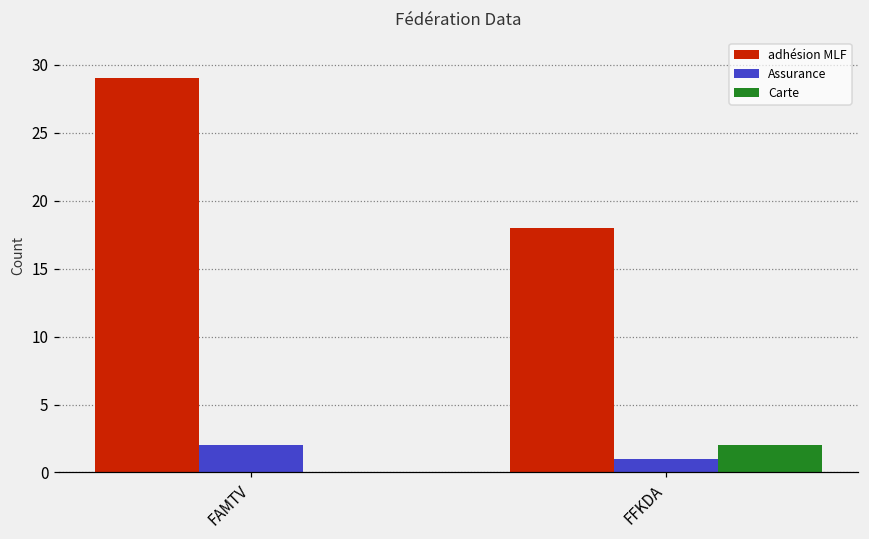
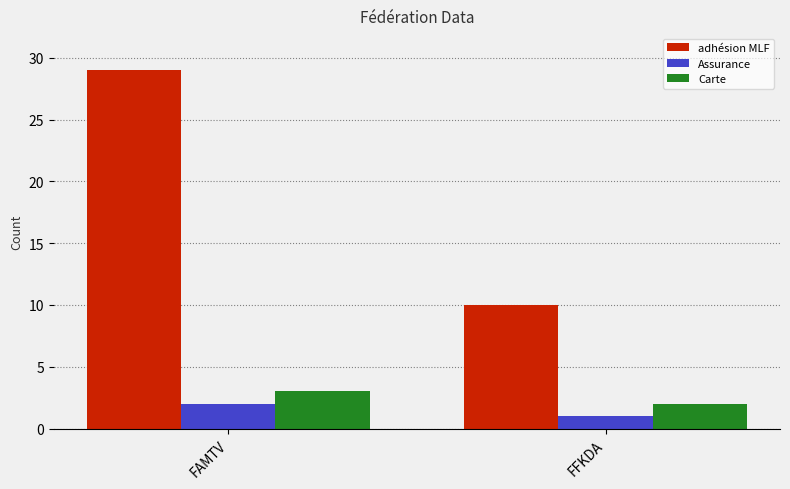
Carte, FAMTV: 0 -> 3
adhésion MLF, FFKDA: 18 -> 10
